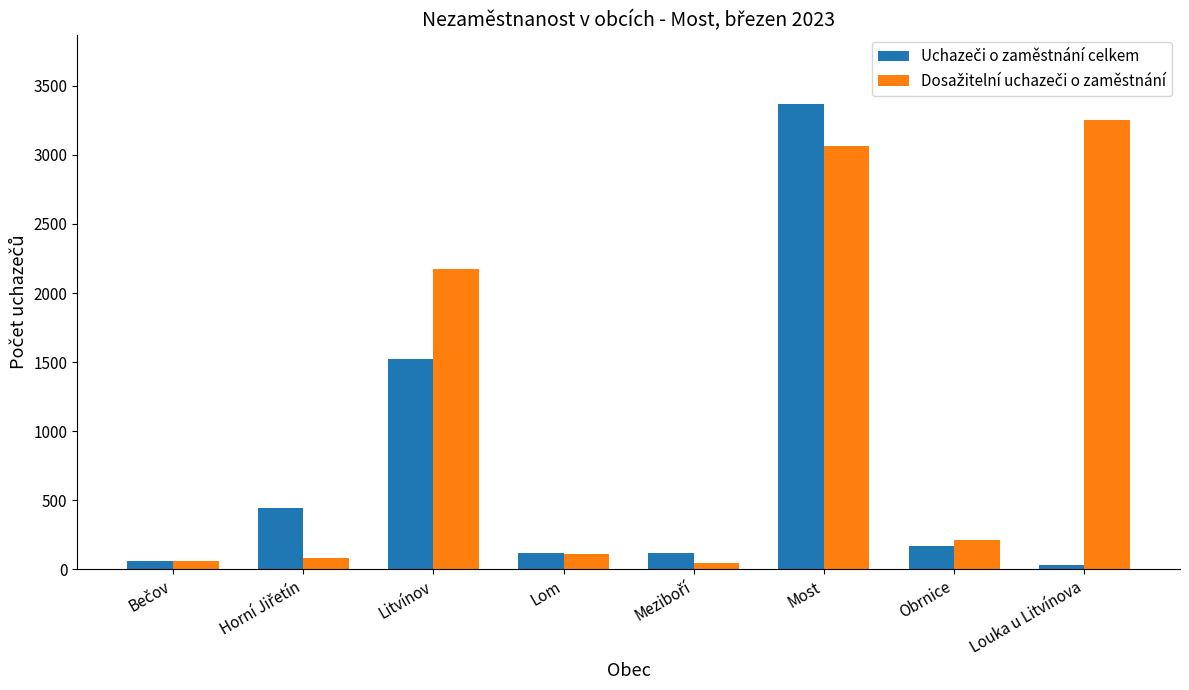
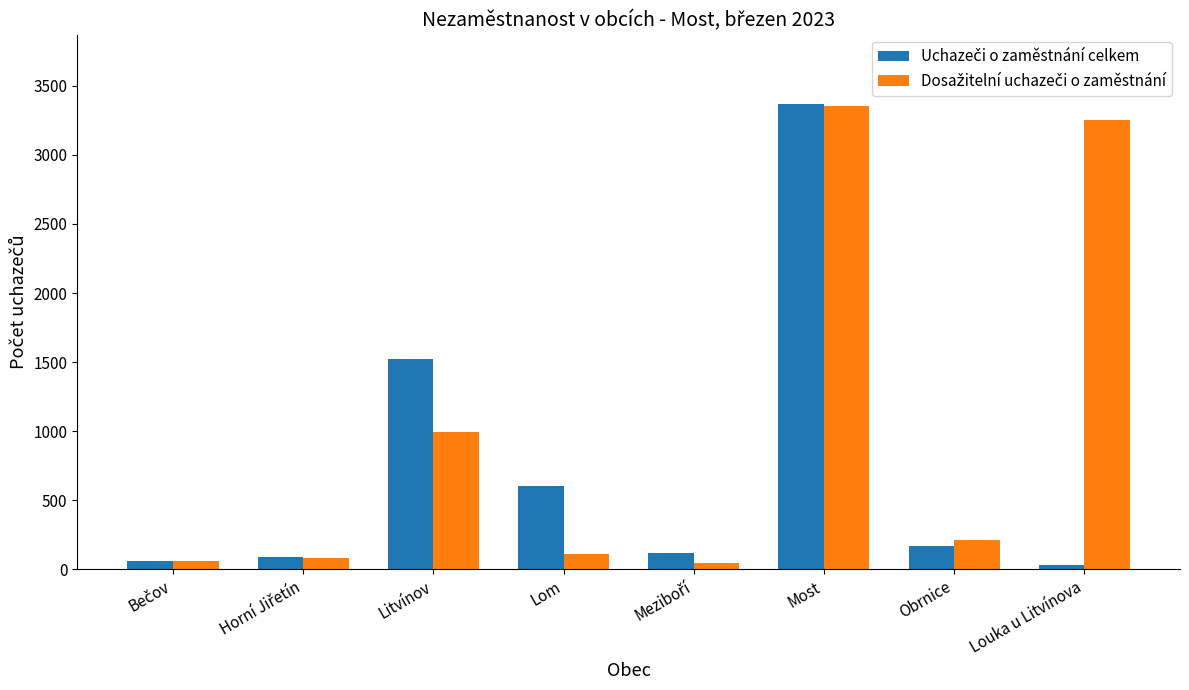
Uchazeči o zaměstnání celkem, Horní Jiřetín: 450 -> 90
Dosažitelní uchazeči o zaměstnání, Litvínov: 2170 -> 990
Uchazeči o zaměstnání celkem, Lom: 120 -> 600
Dosažitelní uchazeči o zaměstnání, Most: 3060 -> 3350
